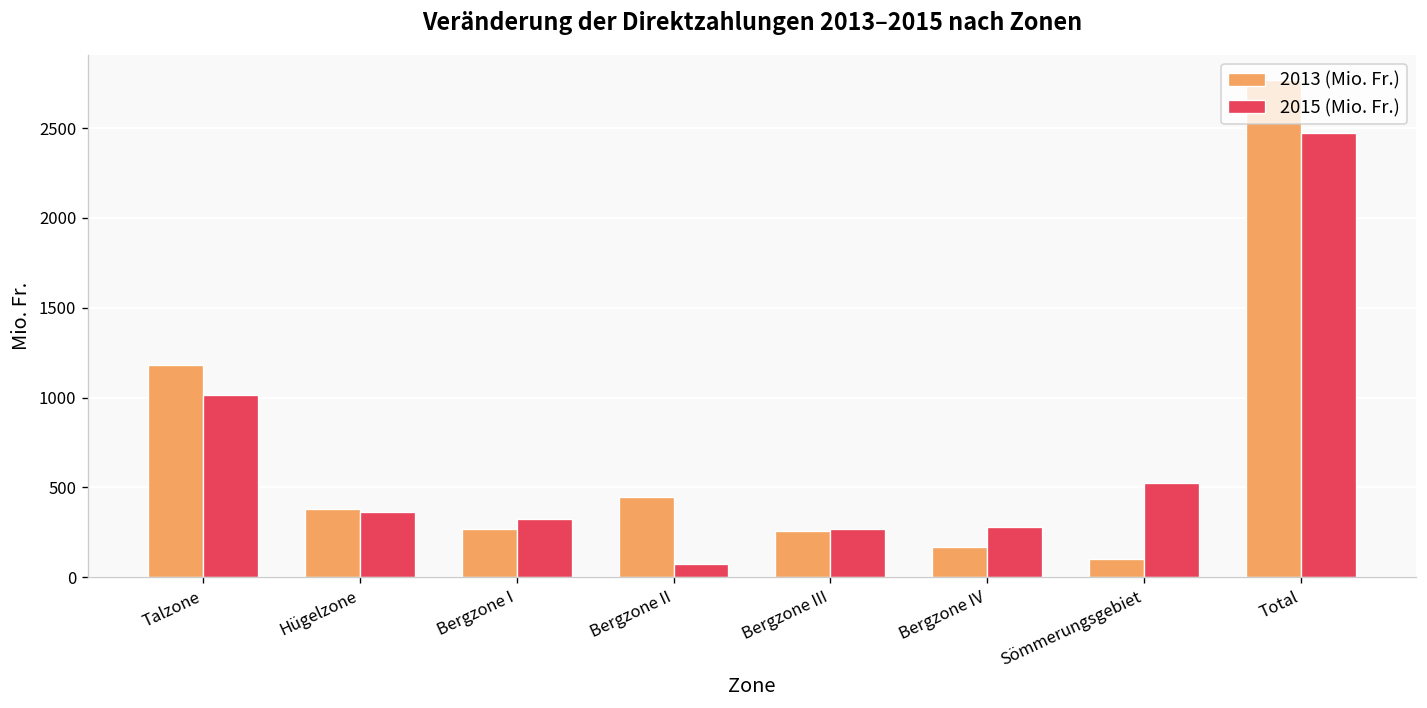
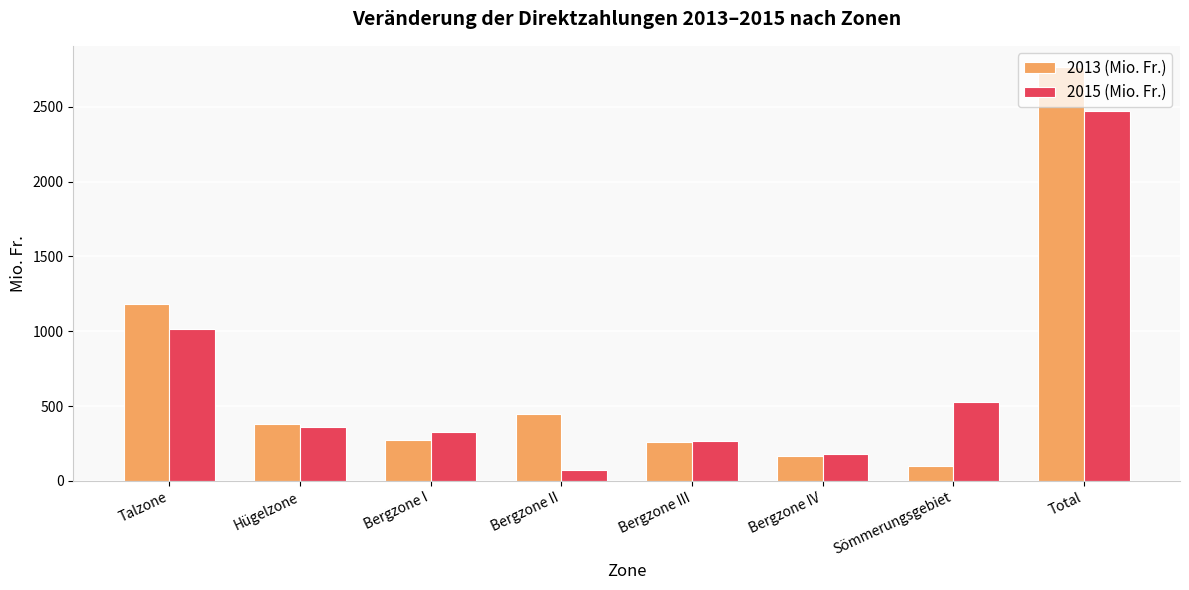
2015 (Mio. Fr.), Bergzone IV: 280 -> 180
